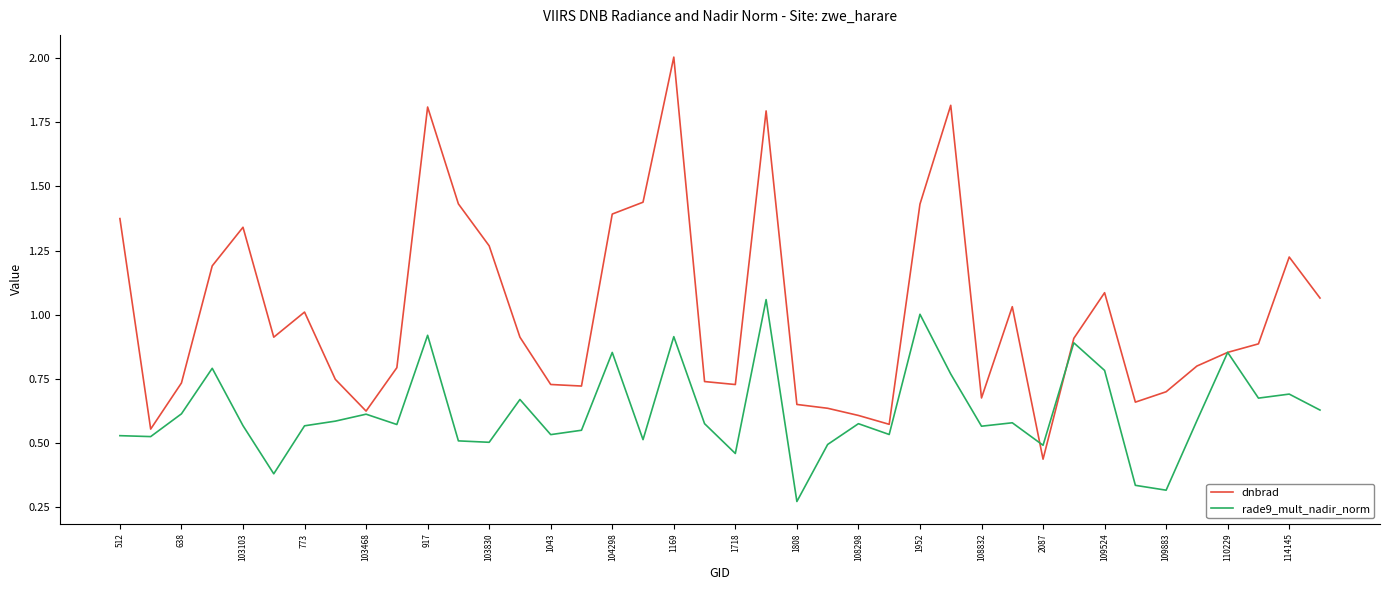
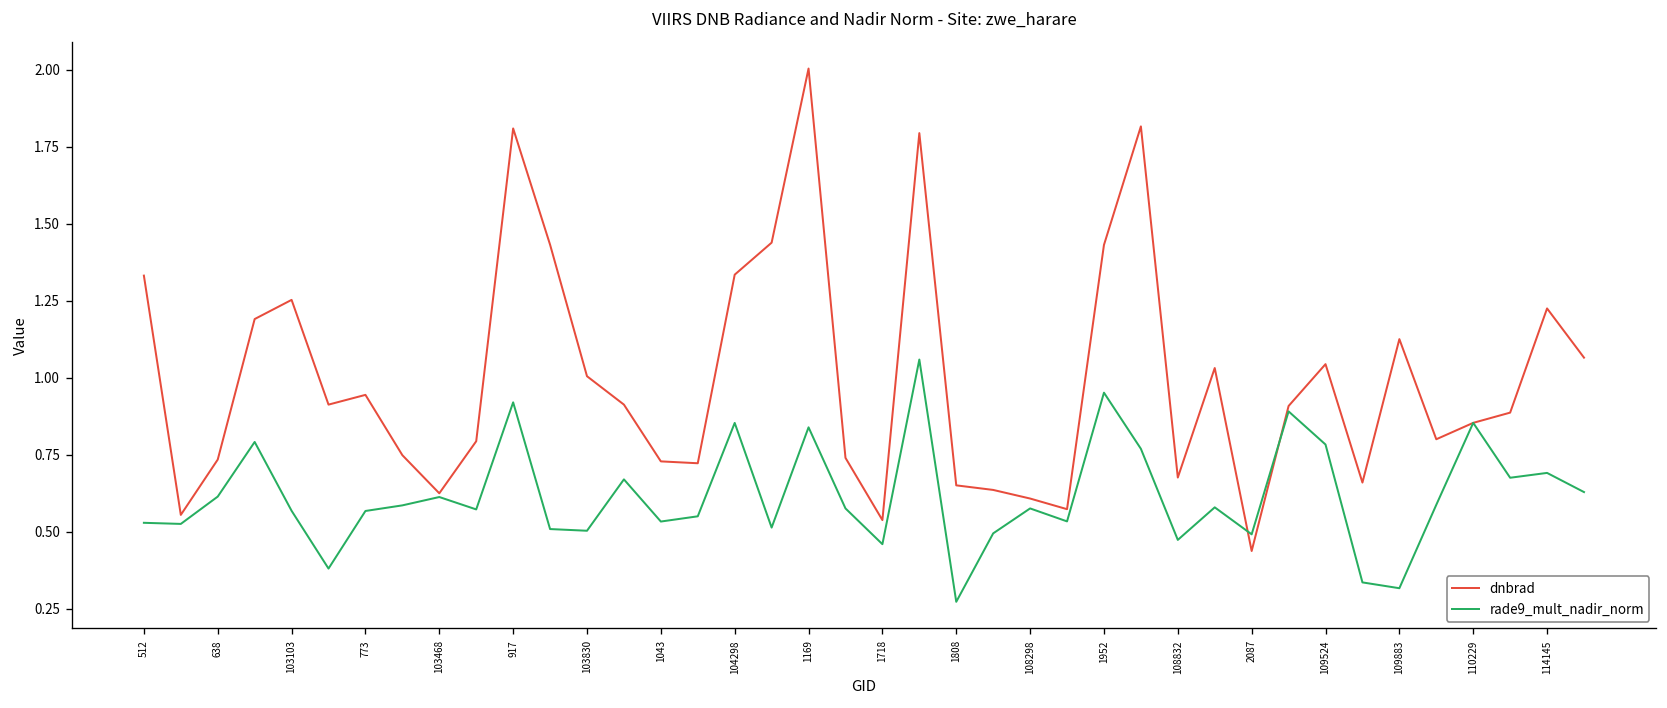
dnbrad, 512: 1.37 -> 1.33
dnbrad, 103103: 1.34 -> 1.25
dnbrad, 773: 1.01 -> 0.94
dnbrad, 103830: 1.27 -> 1.00
dnbrad, 104298: 1.39 -> 1.33
rade9_mult_nadir_norm, 1169: 0.91 -> 0.84
dnbrad, 1718: 0.73 -> 0.54
rade9_mult_nadir_norm, 1952: 1.00 -> 0.95
rade9_mult_nadir_norm, 108832: 0.57 -> 0.47
dnbrad, 109524: 1.09 -> 1.04
dnbrad, 109883: 0.70 -> 1.13
